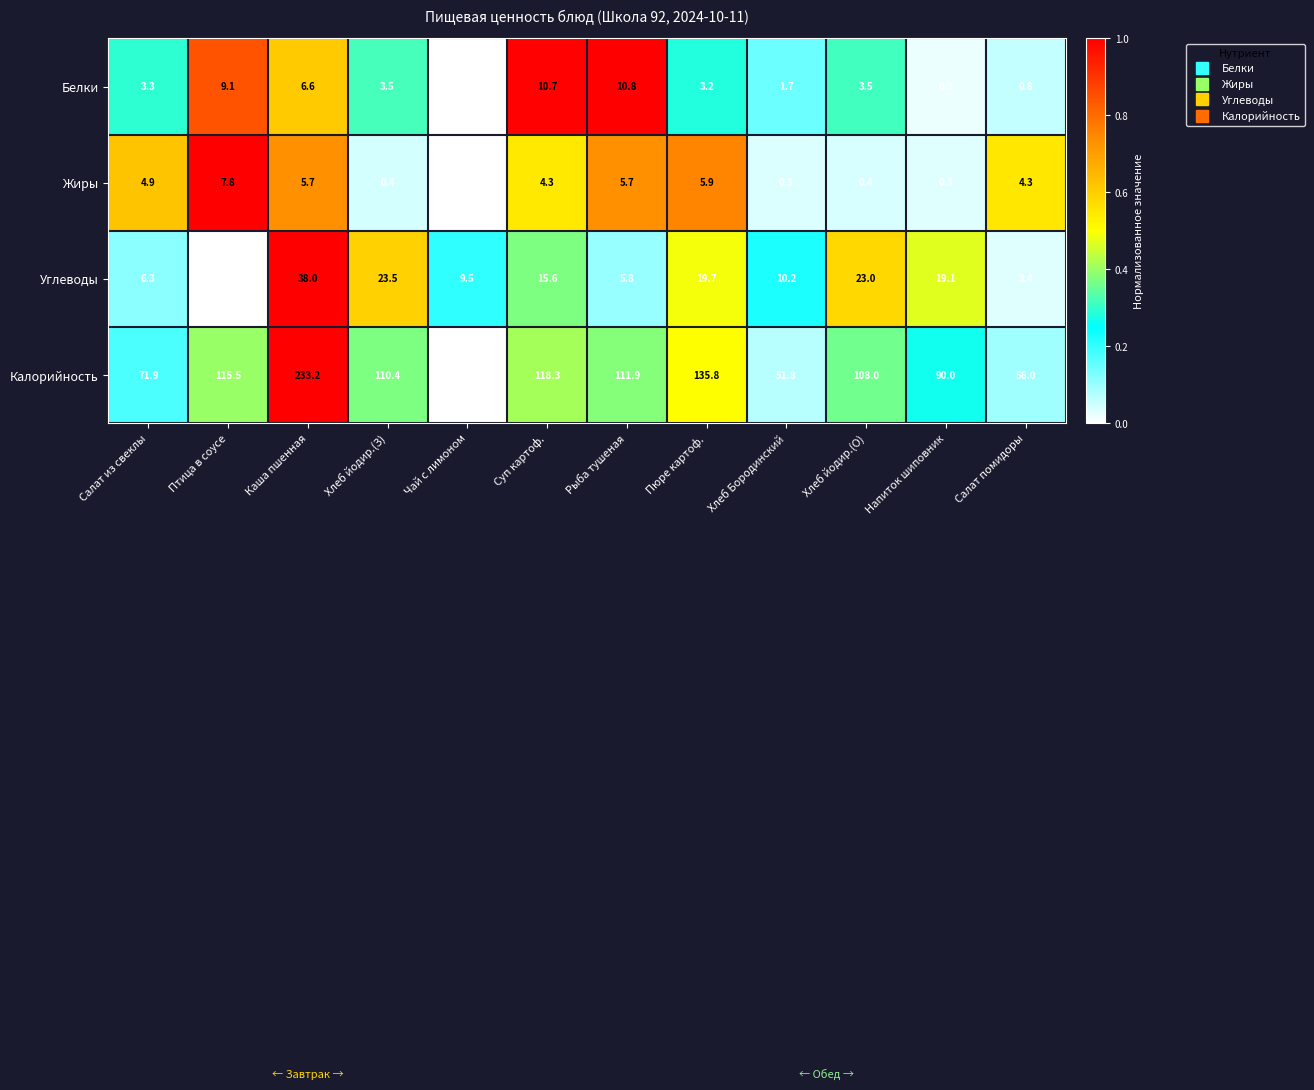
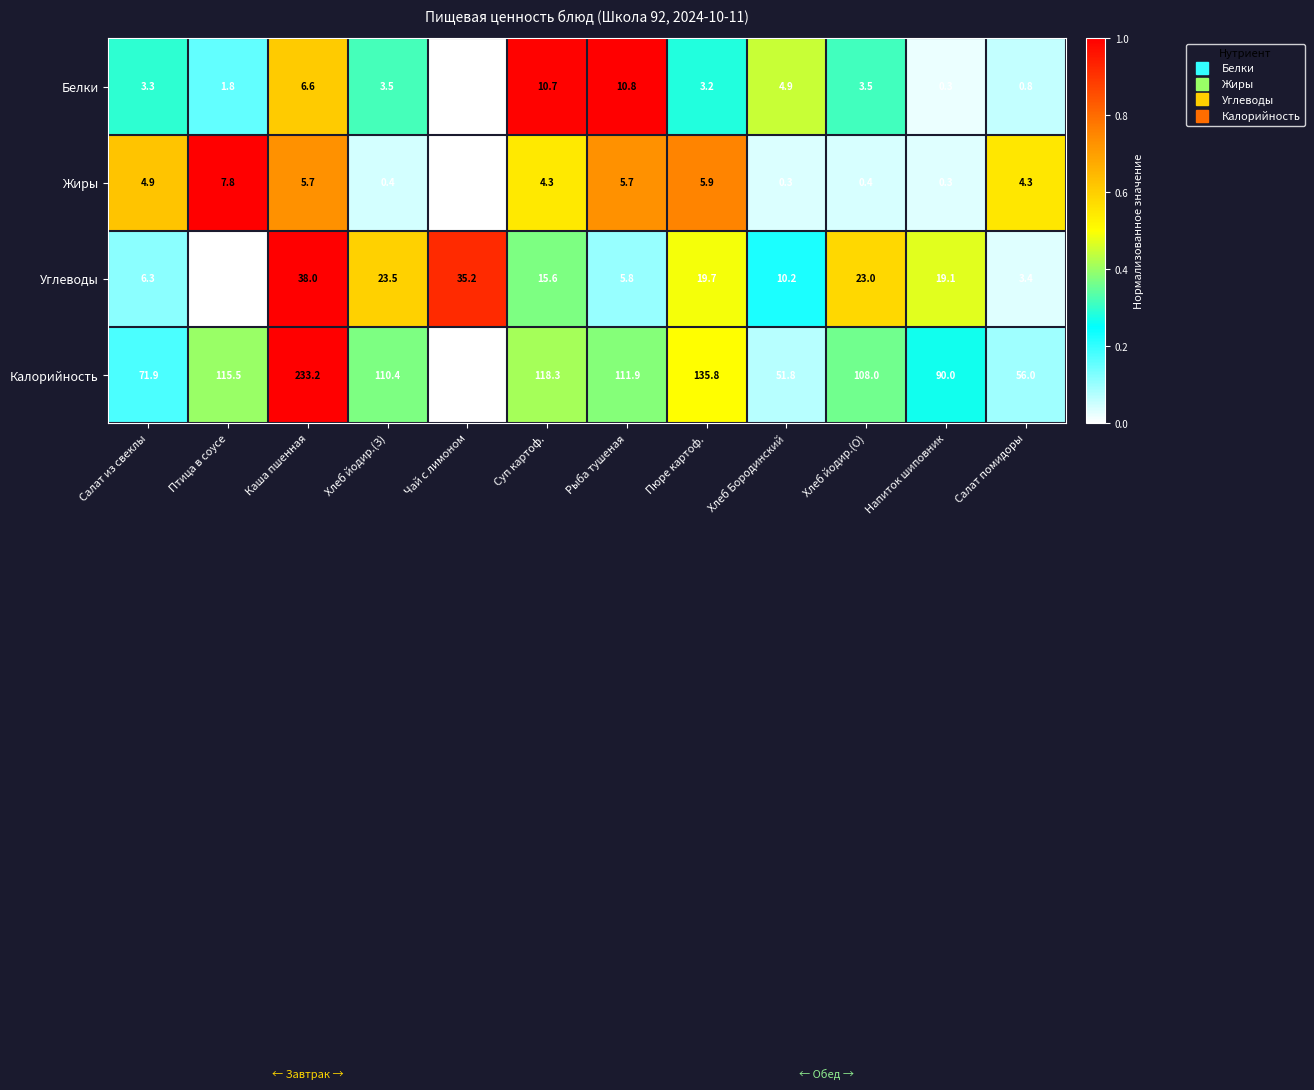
Белки, Птица в соусе: 9.1 -> 1.8
Белки, Хлеб Бородинский: 1.7 -> 4.9
Углеводы, Чай с лимоном: 9.5 -> 35.2
